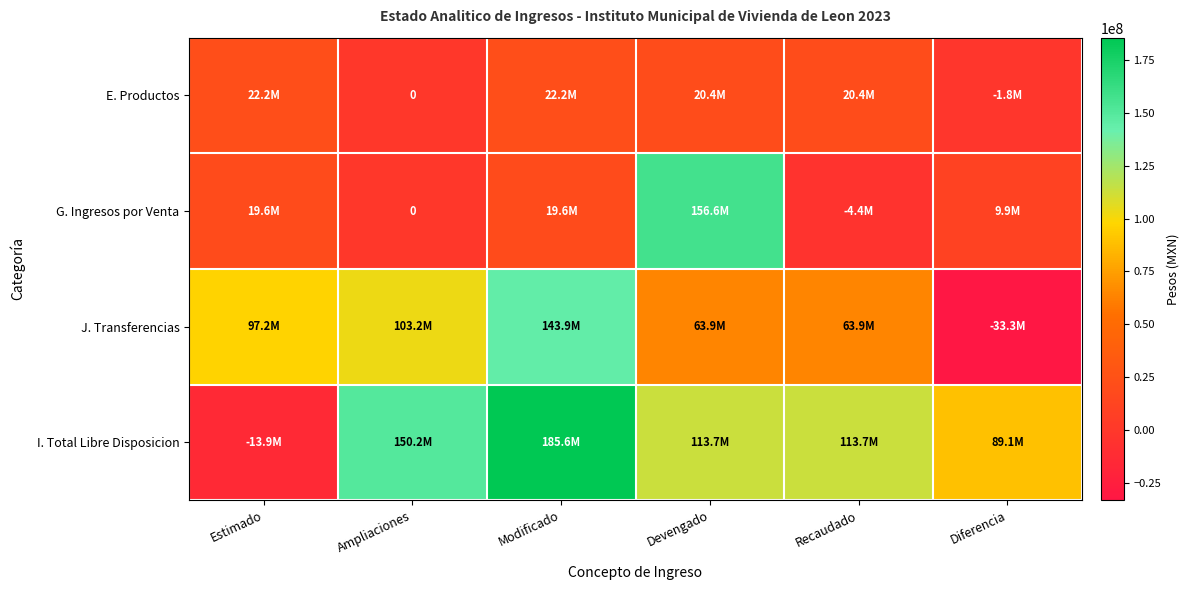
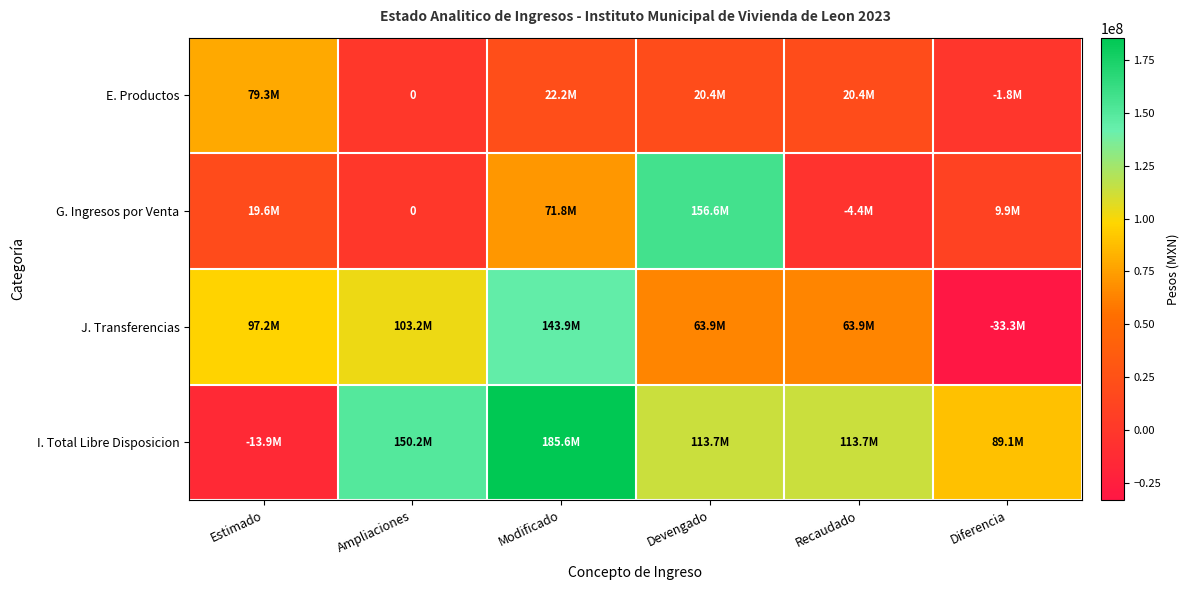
E. Productos, Estimado: 22.2M -> 79.3M
G. Ingresos por Venta, Modificado: 19.6M -> 71.8M
